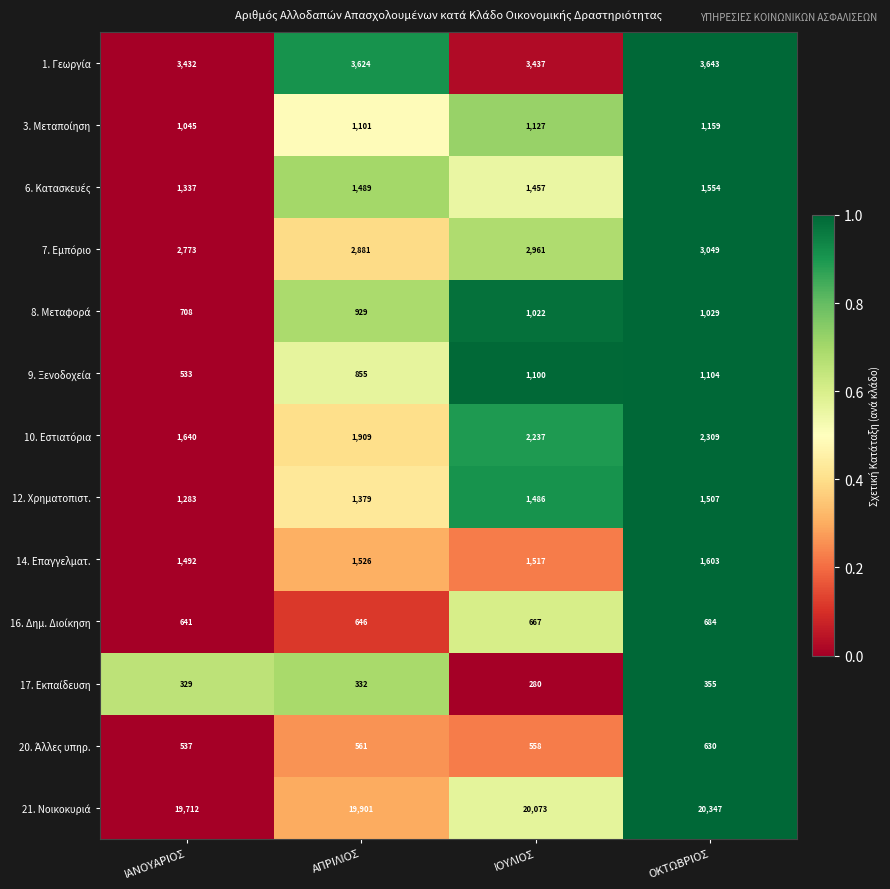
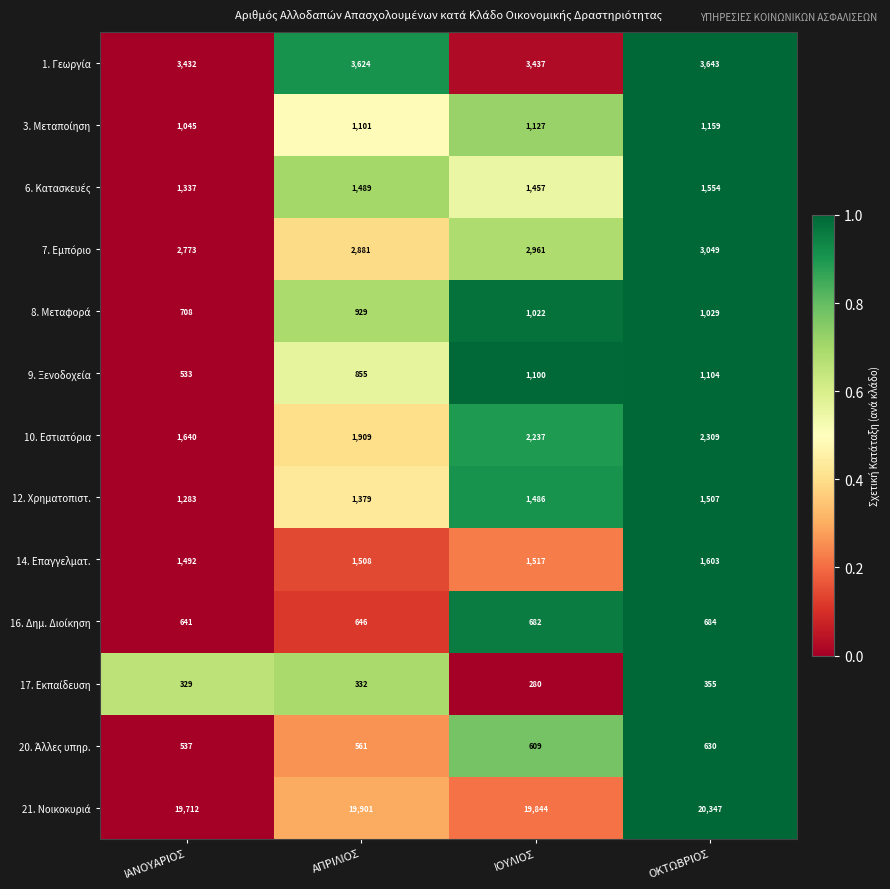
14. Επαγγελματ., ΑΠΡΙΛΙΟΣ: 1,526 -> 1,508
16. Δημ. Διοίκηση, ΙΟΥΛΙΟΣ: 667 -> 682
20. Άλλες υπηρ., ΙΟΥΛΙΟΣ: 558 -> 609
21. Νοικοκυριά, ΙΟΥΛΙΟΣ: 20,073 -> 19,844
